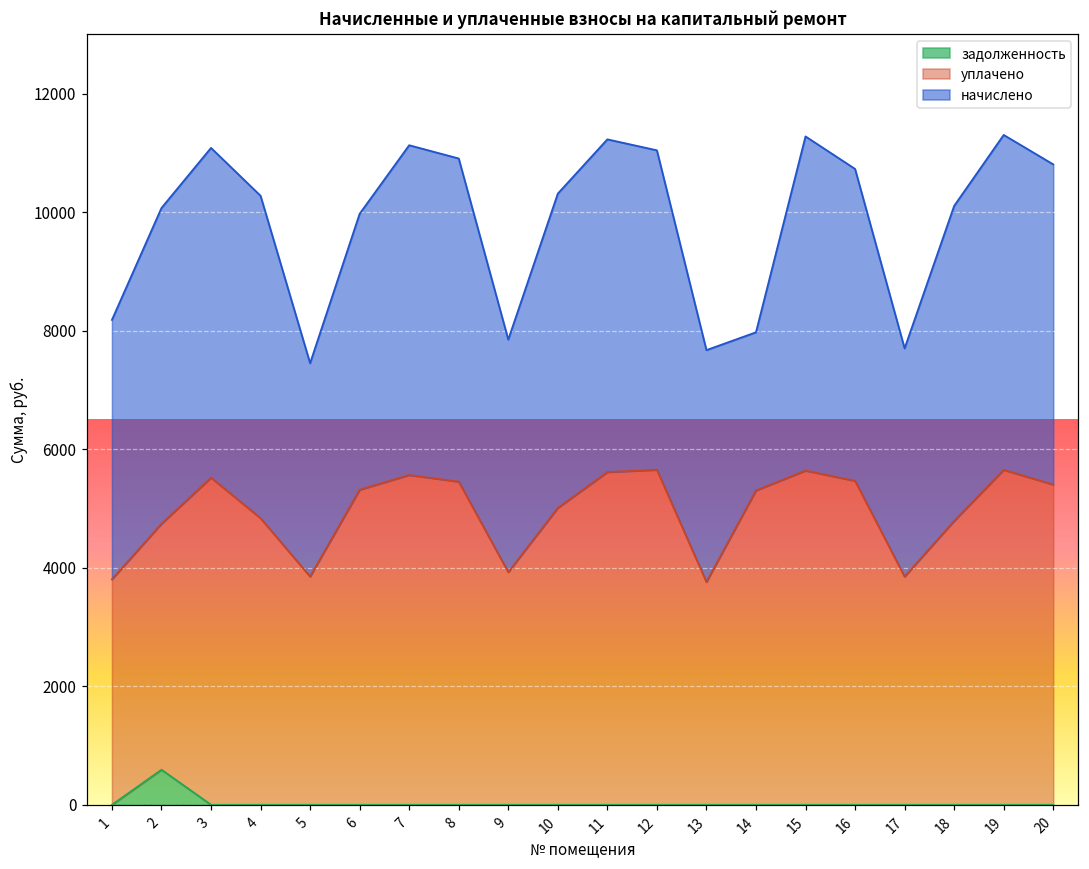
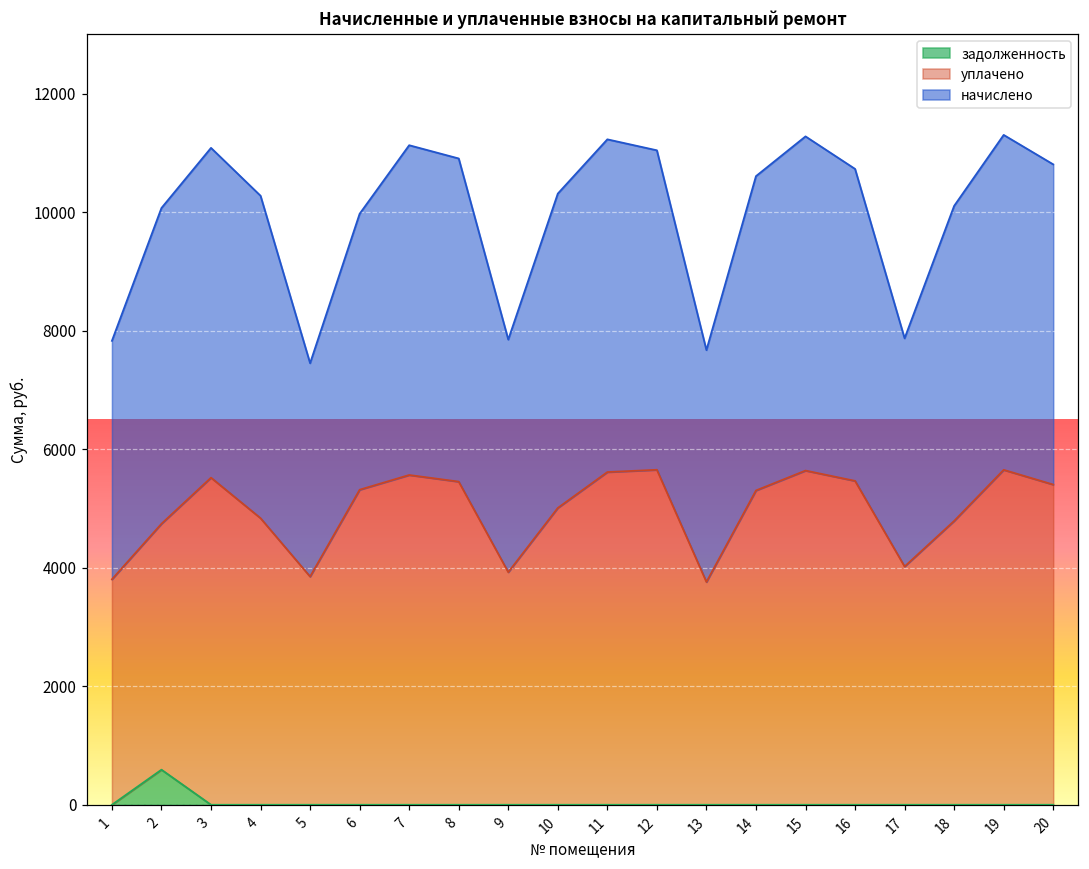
начислено, 1: 4400 -> 4000
начислено, 14: 2700 -> 5300
уплачено, 17: 3900 -> 4000
